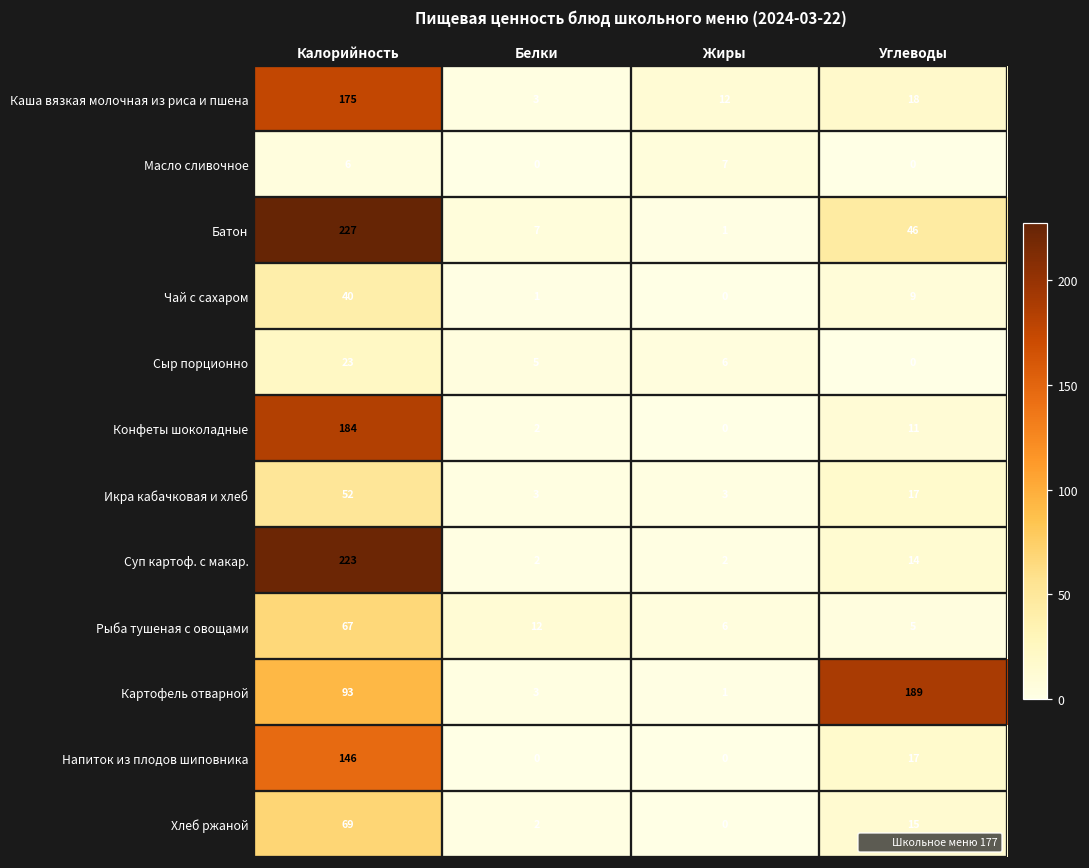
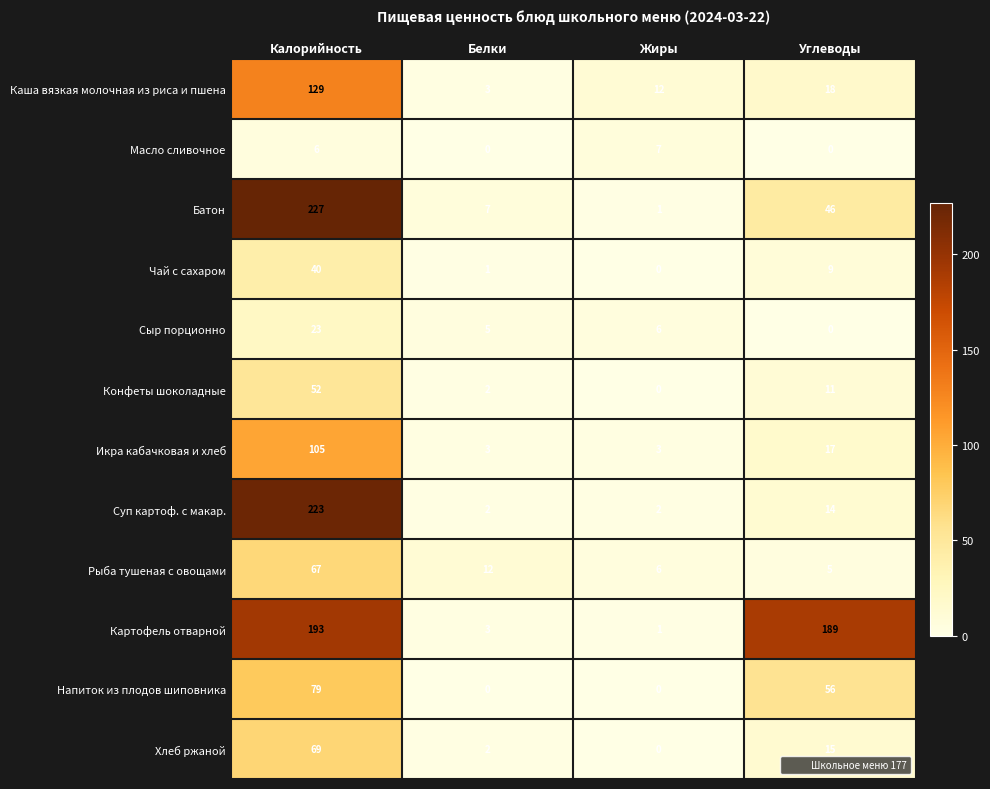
Каша вязкая молочная из риса и пшена, Калорийность: 175 -> 129
Конфеты шоколадные, Калорийность: 184 -> 52
Икра кабачковая и хлеб, Калорийность: 52 -> 105
Картофель отварной, Калорийность: 93 -> 193
Напиток из плодов шиповника, Калорийность: 146 -> 79
Напиток из плодов шиповника, Углеводы: 17 -> 56
